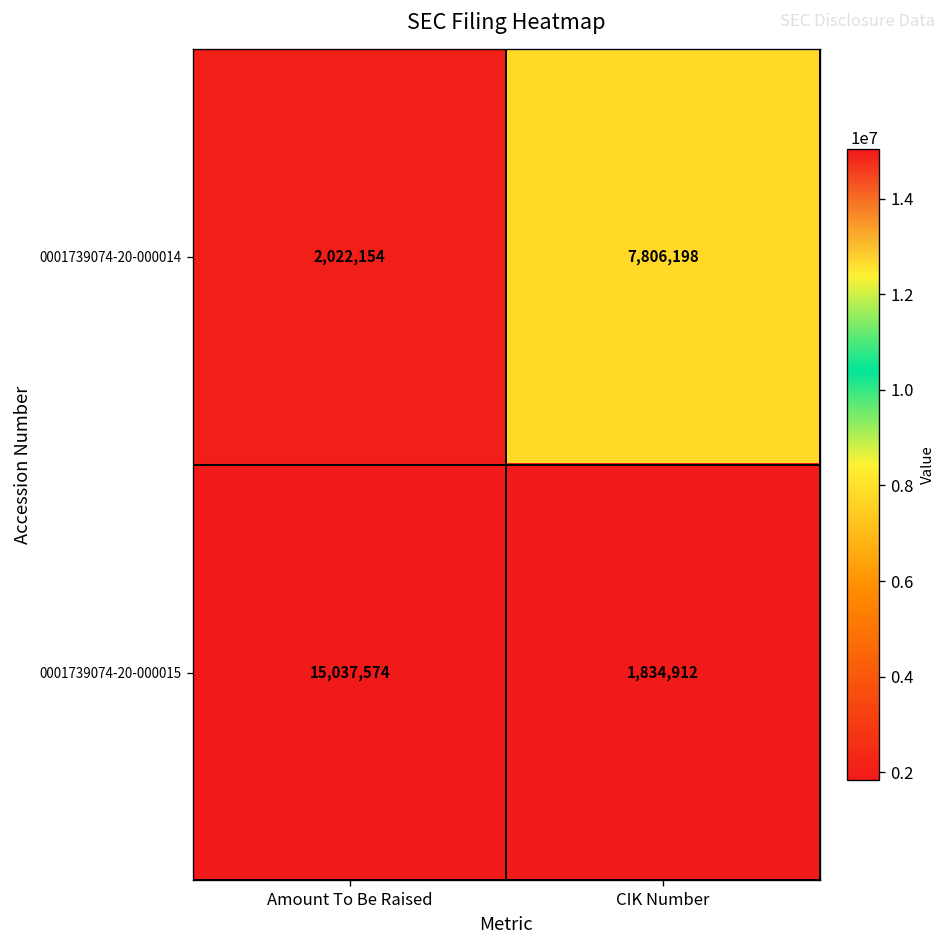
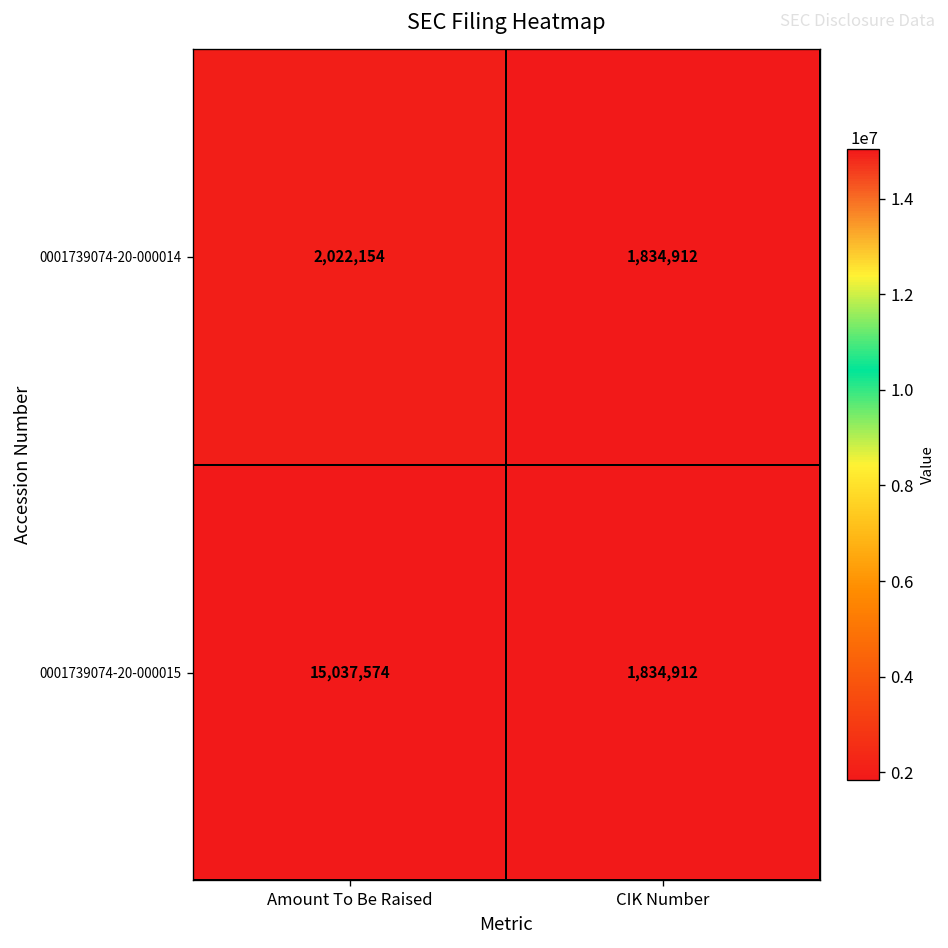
0001739074-20-000014, CIK Number: 7,806,198 -> 1,834,912
